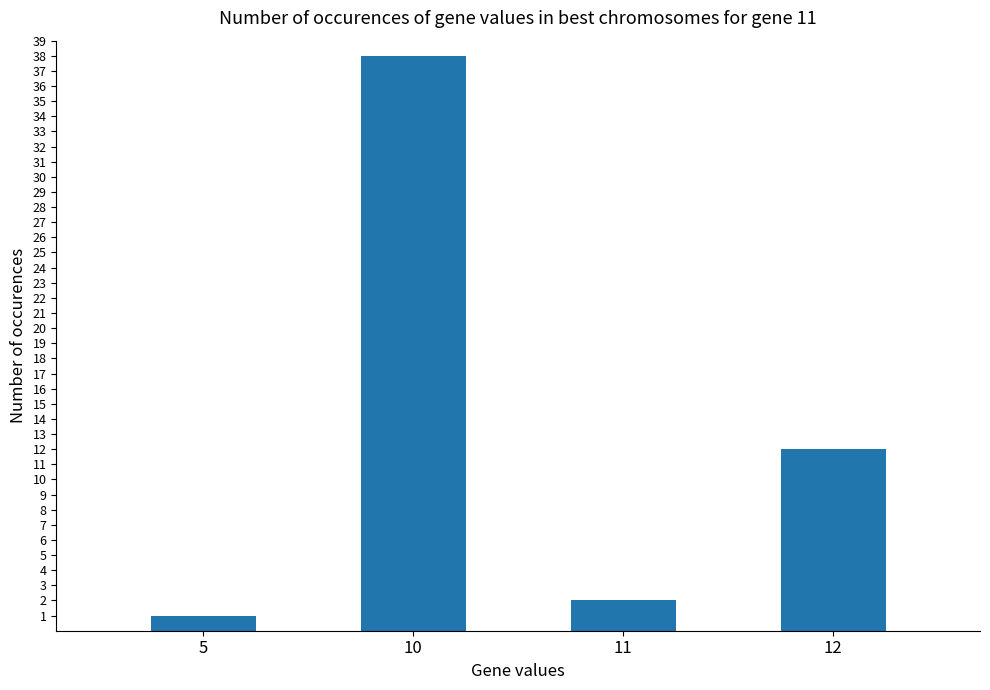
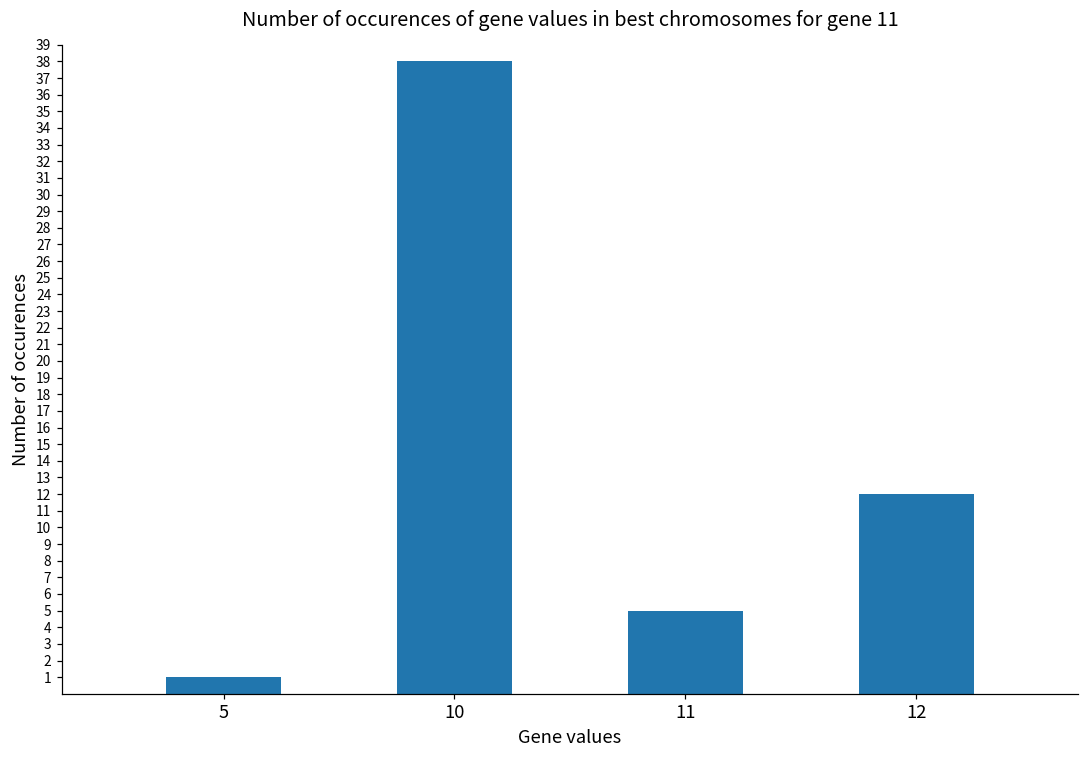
11: 2 -> 5
